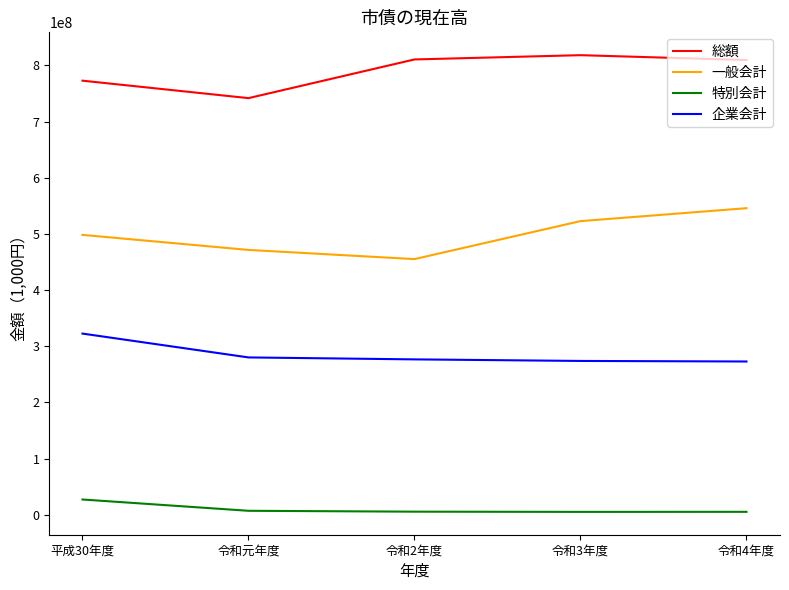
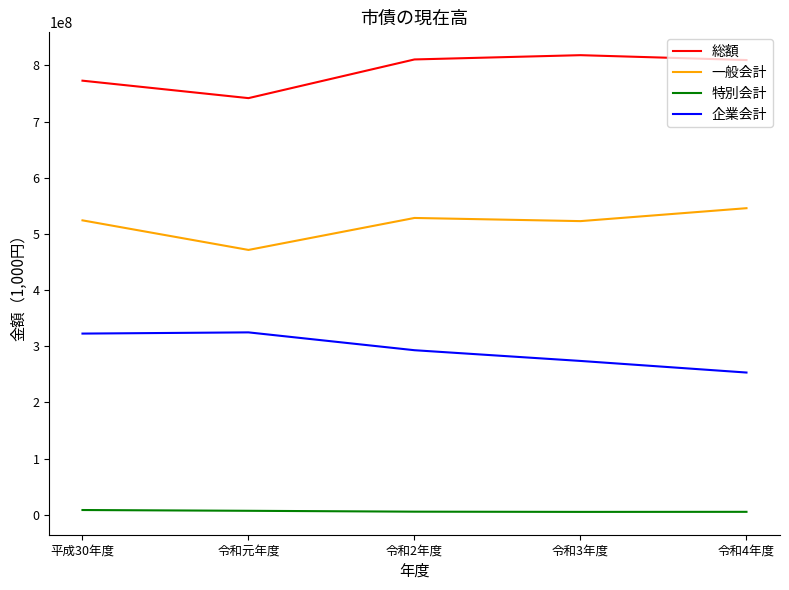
一般会計, 平成30年度: 500000000 -> 520000000
特別会計, 平成30年度: 30000000 -> 10000000
企業会計, 令和元年度: 280000000 -> 320000000
一般会計, 令和2年度: 460000000 -> 530000000
企業会計, 令和2年度: 280000000 -> 290000000
企業会計, 令和4年度: 270000000 -> 250000000
